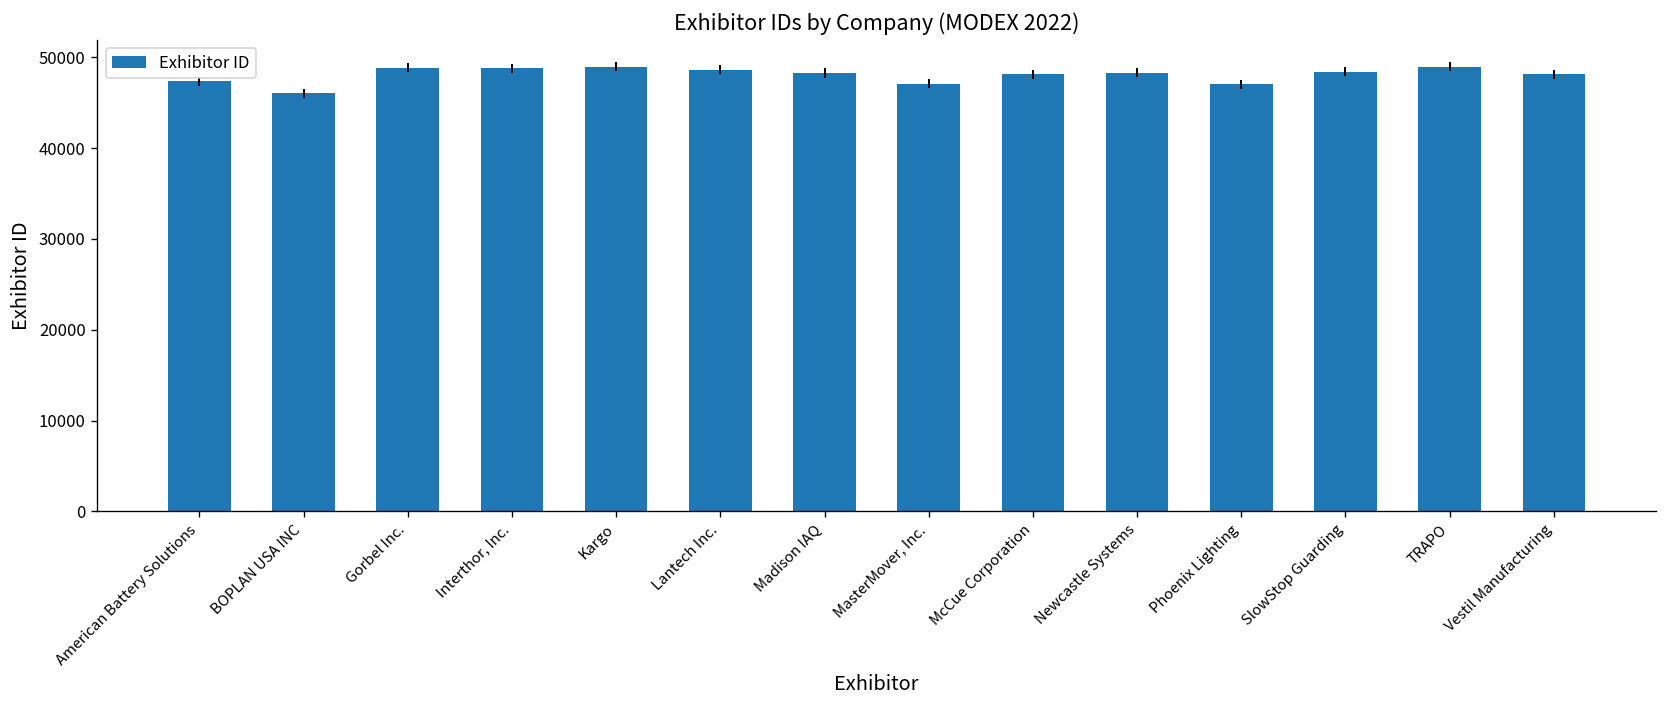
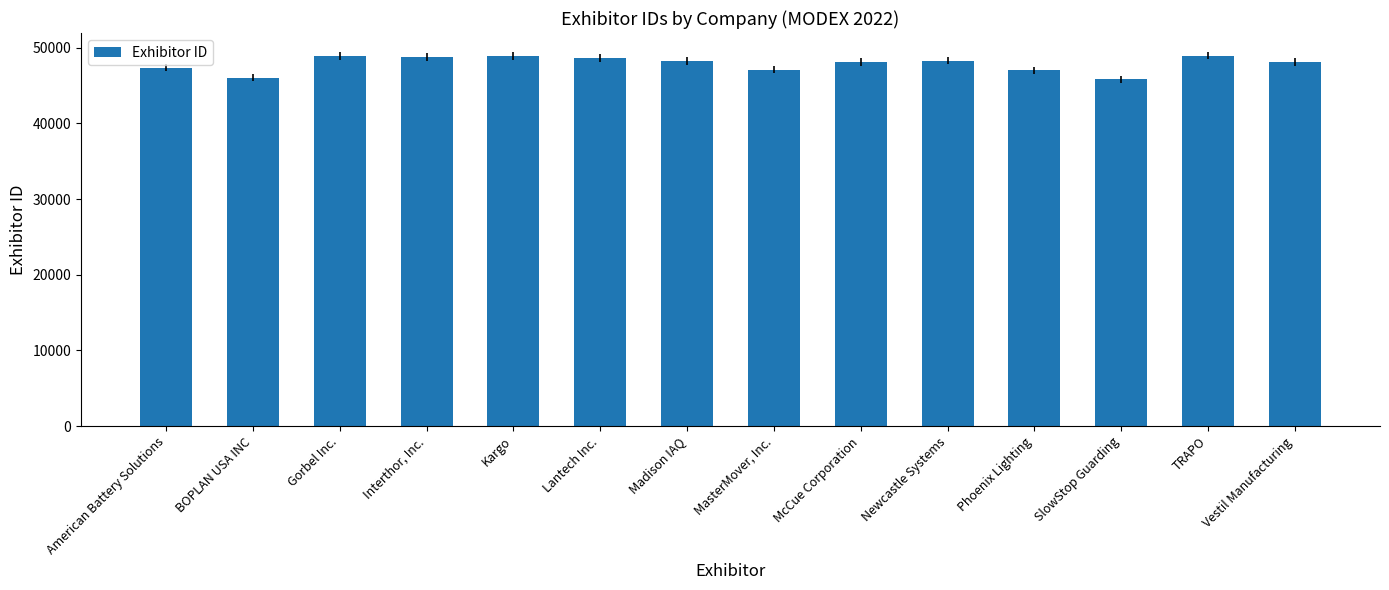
SlowStop Guarding: 48000 -> 46000
